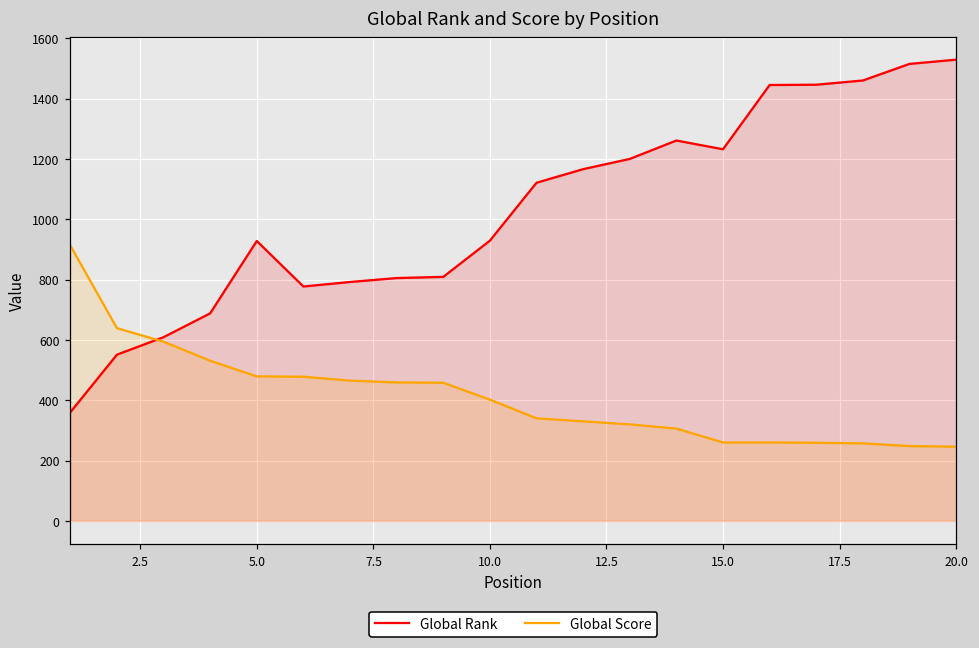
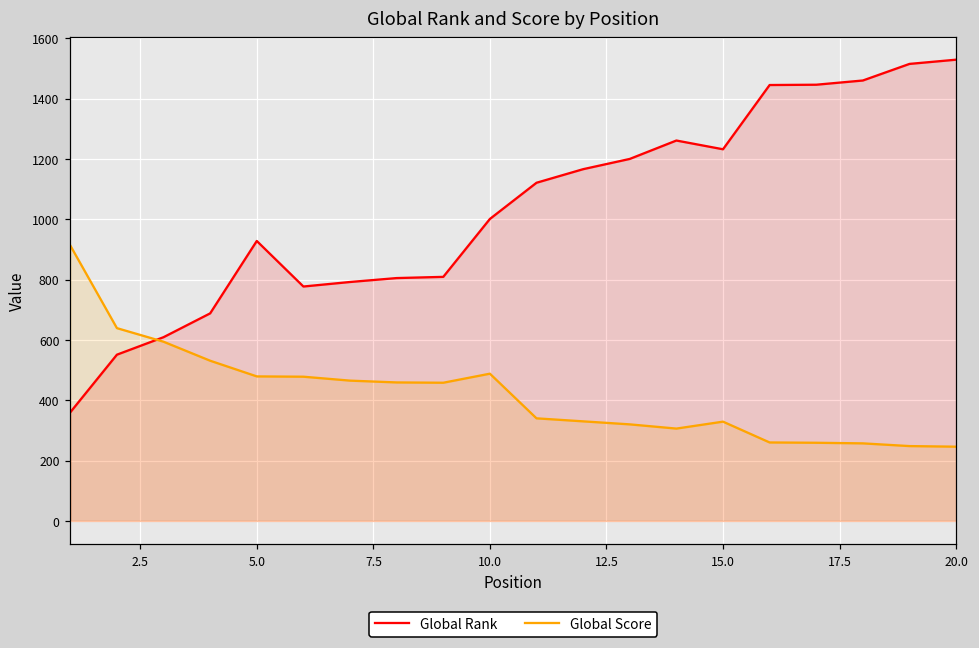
Global Rank, 10.0: 930 -> 1000
Global Score, 10.0: 400 -> 490
Global Score, 15.0: 260 -> 330
